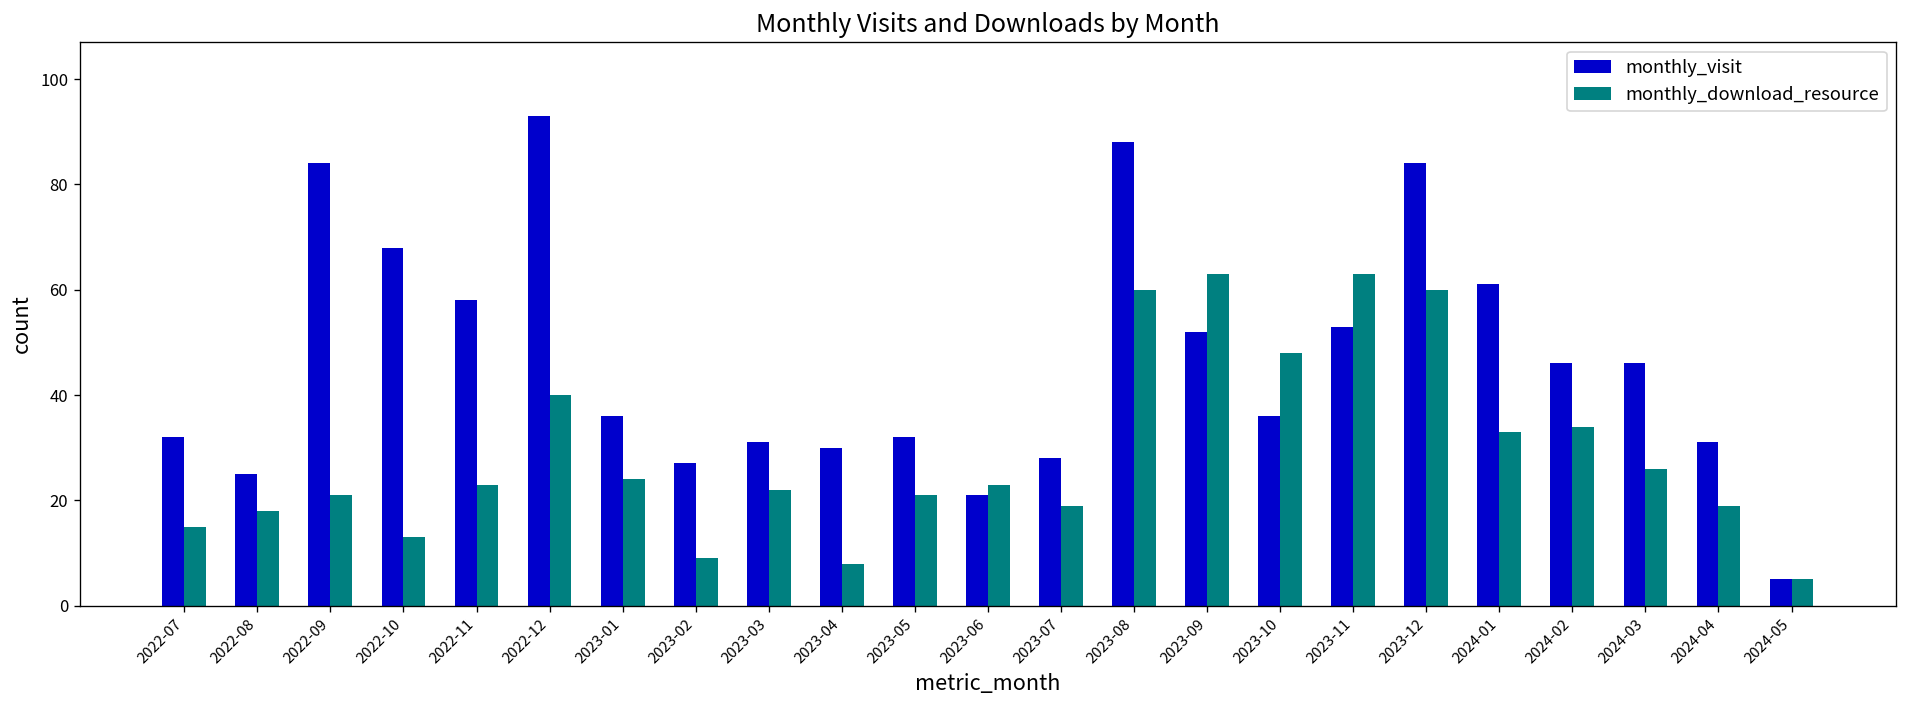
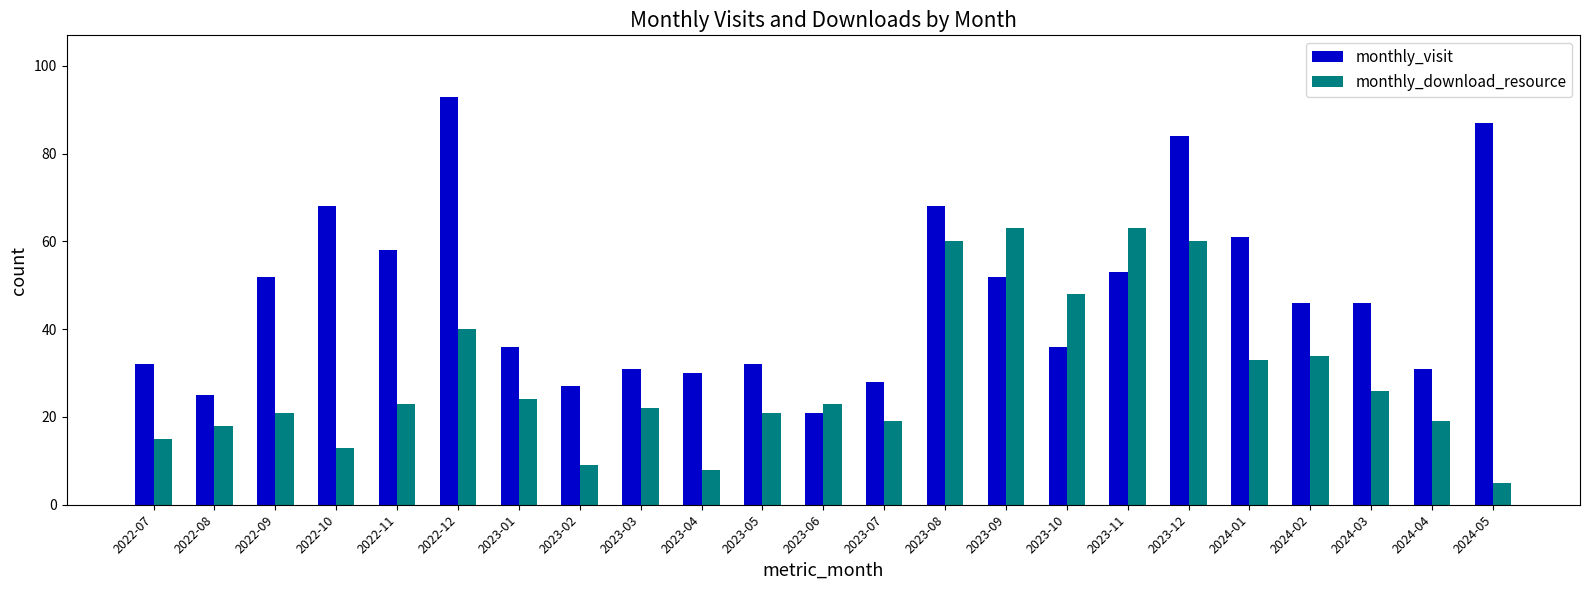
monthly_visit, 2022-09: 84 -> 52
monthly_visit, 2023-08: 88 -> 68
monthly_visit, 2024-05: 5 -> 87
